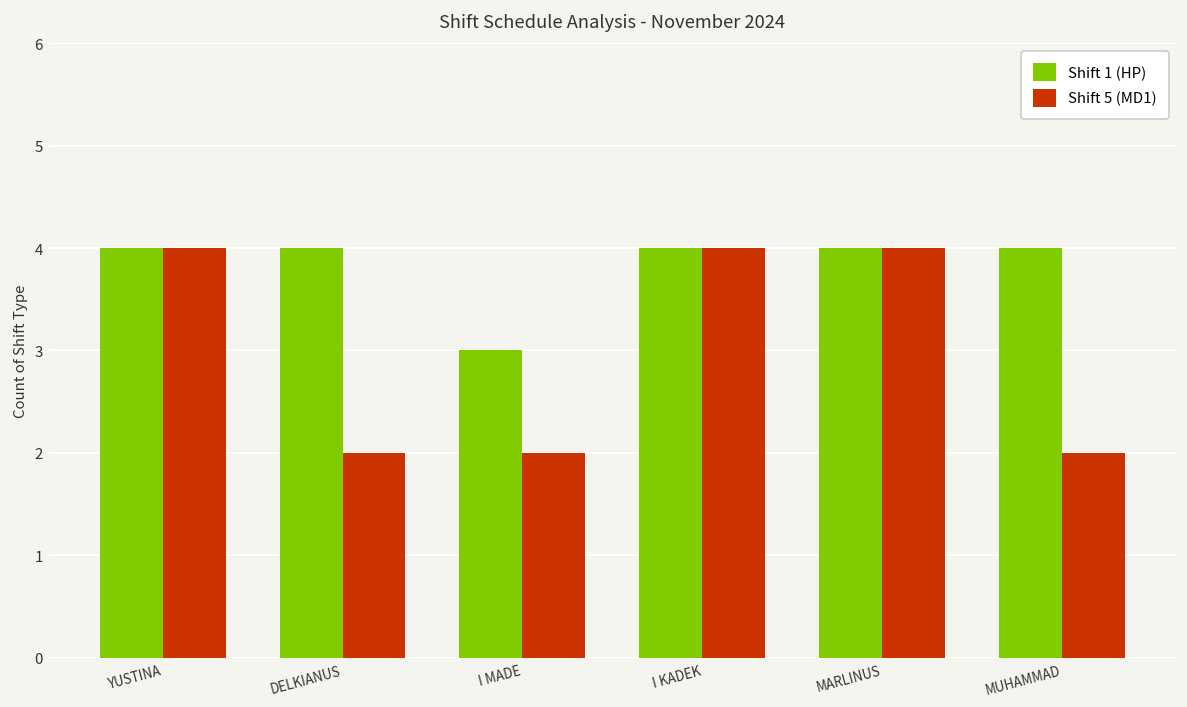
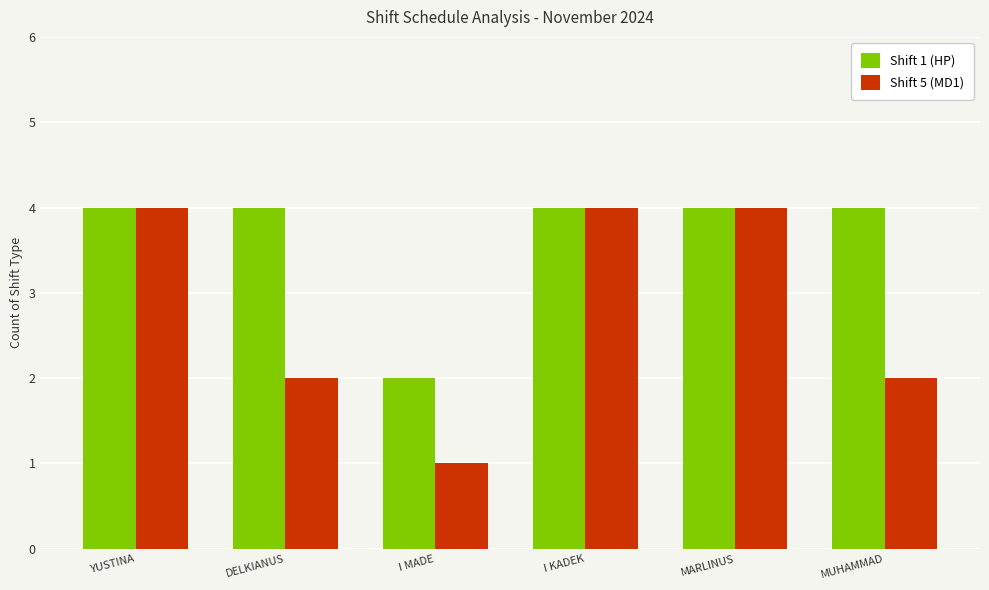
Shift 1 (HP), I MADE: 3 -> 2
Shift 5 (MD1), I MADE: 2 -> 1
